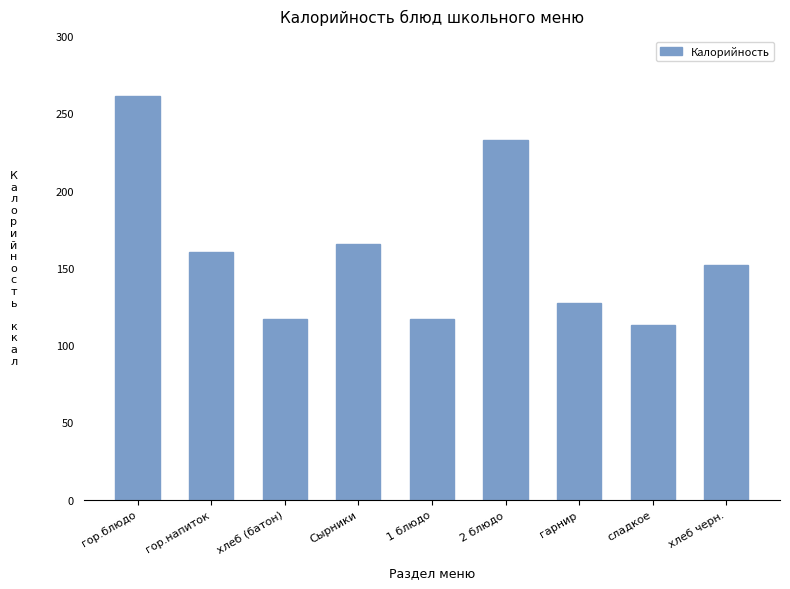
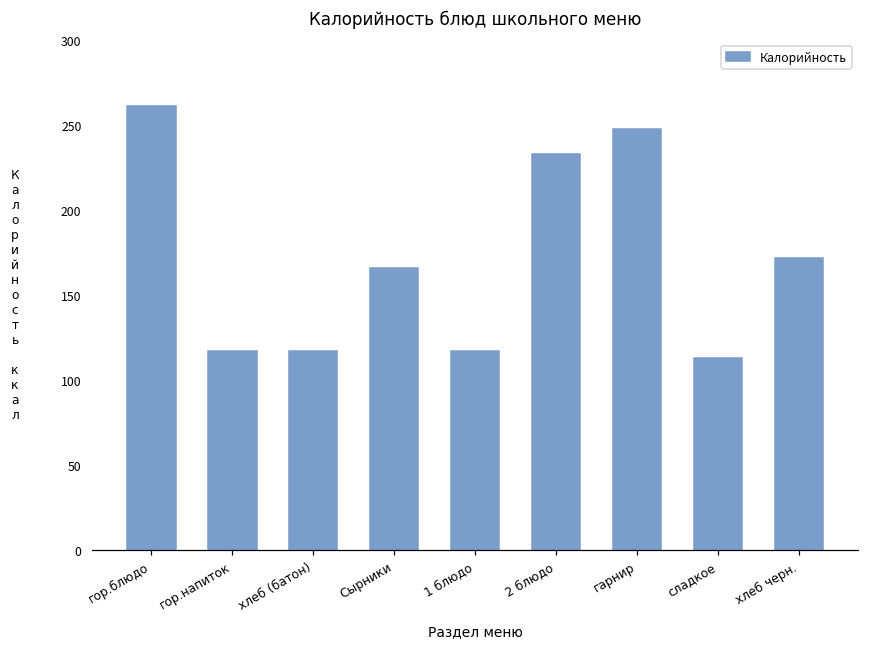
гор.напиток: 160 -> 117
гарнир: 127 -> 248
хлеб черн.: 152 -> 171
